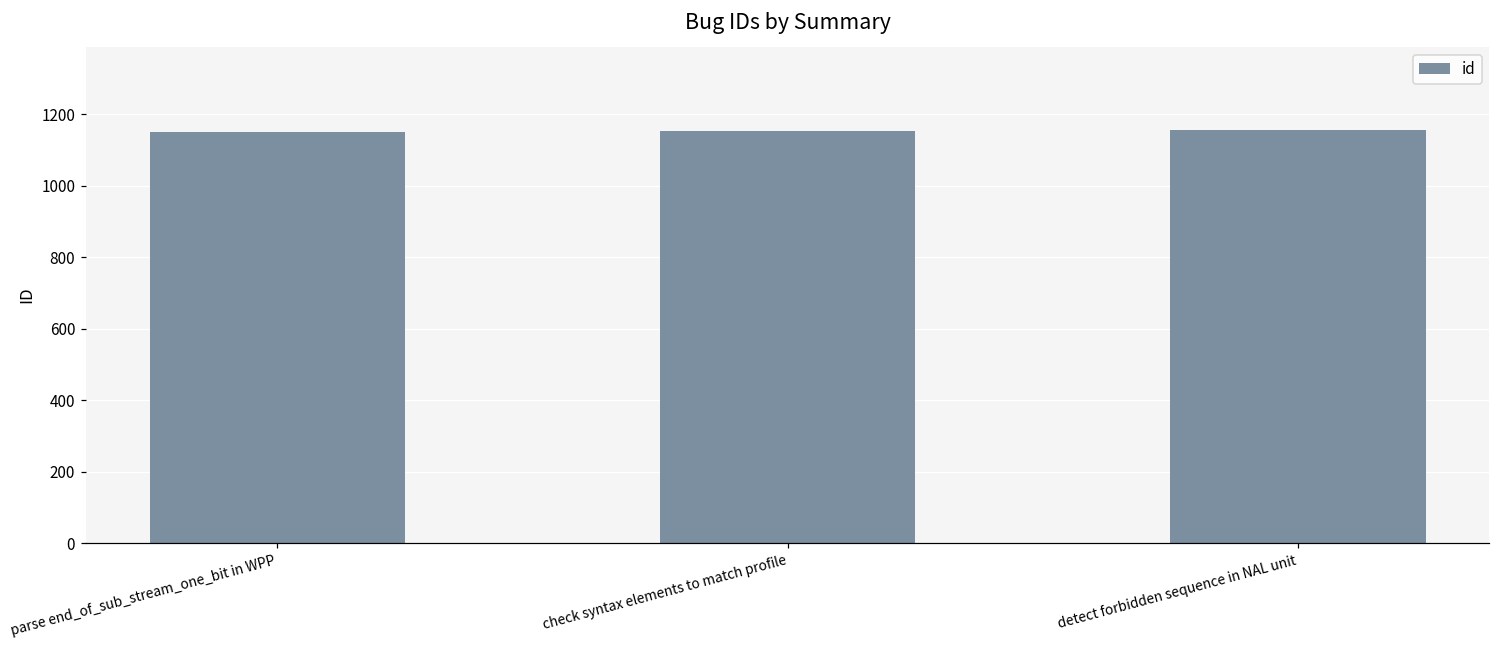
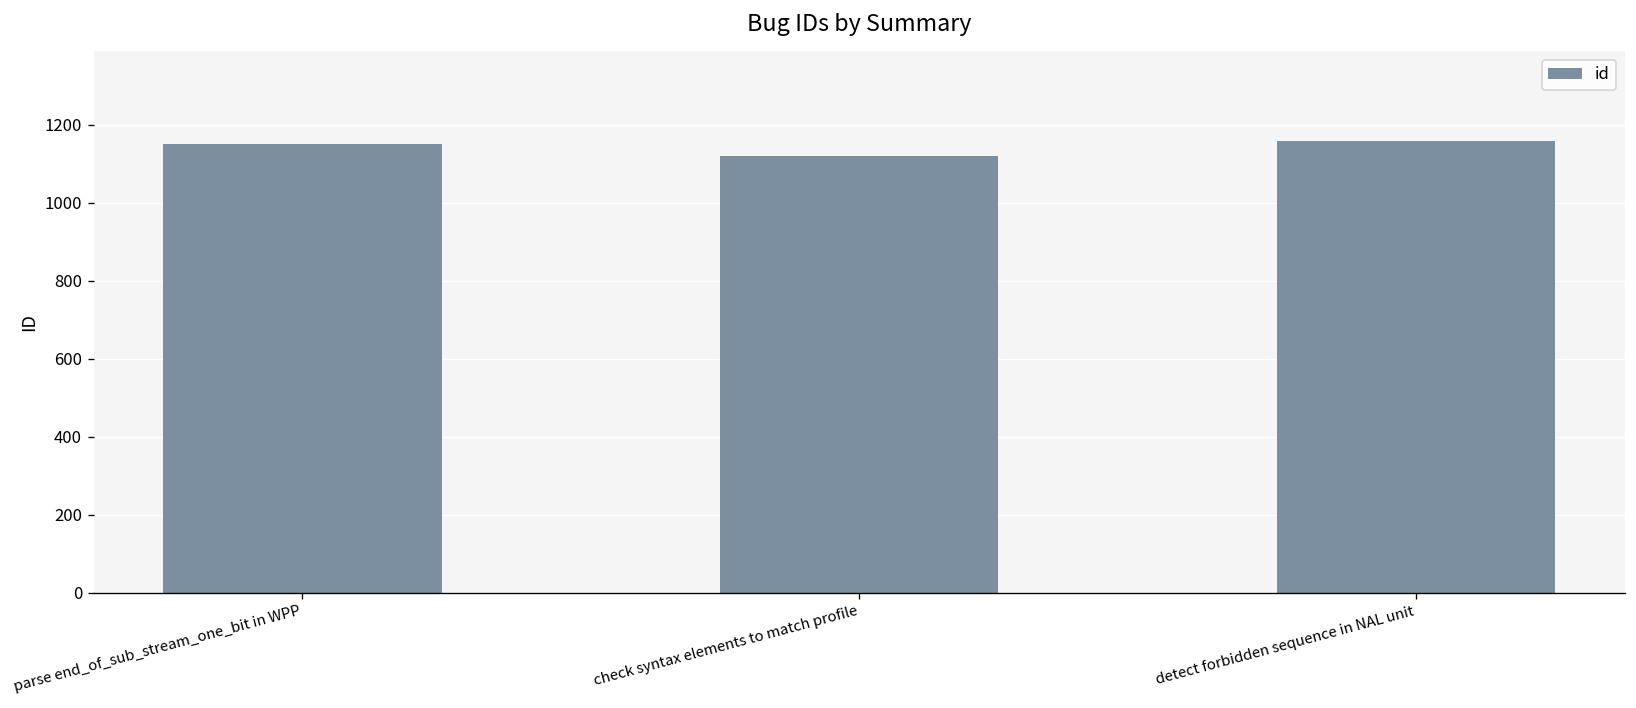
check syntax elements to match profile: 1150 -> 1120
